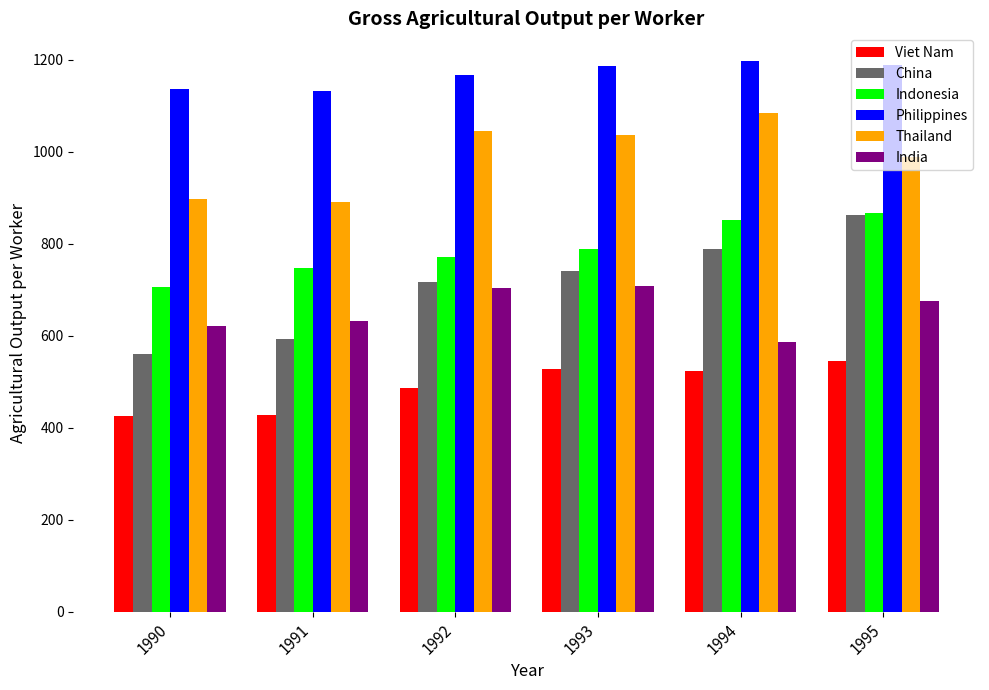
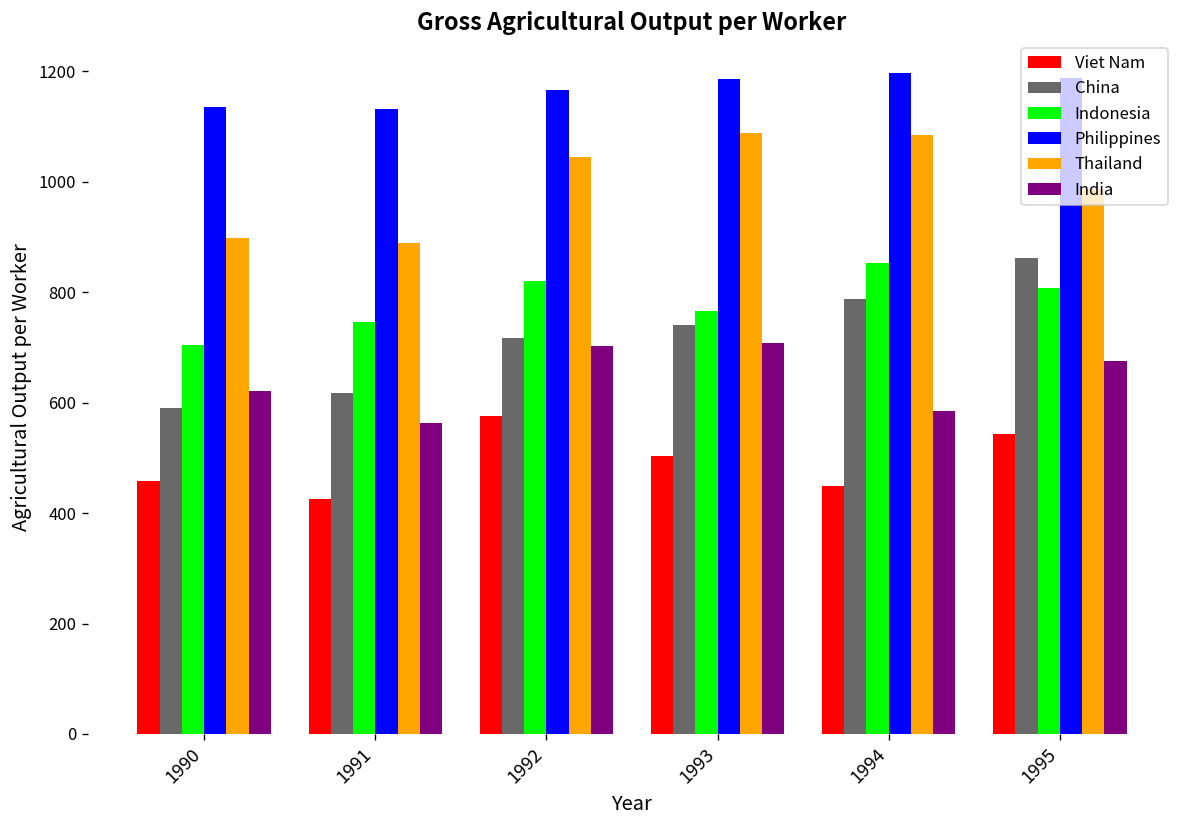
Viet Nam, 1990: 430 -> 460
China, 1990: 560 -> 590
China, 1991: 590 -> 620
India, 1991: 630 -> 560
Viet Nam, 1992: 490 -> 580
Indonesia, 1992: 770 -> 820
Viet Nam, 1993: 530 -> 500
Indonesia, 1993: 790 -> 770
Thailand, 1993: 1040 -> 1090
Viet Nam, 1994: 520 -> 450
Indonesia, 1995: 870 -> 810
